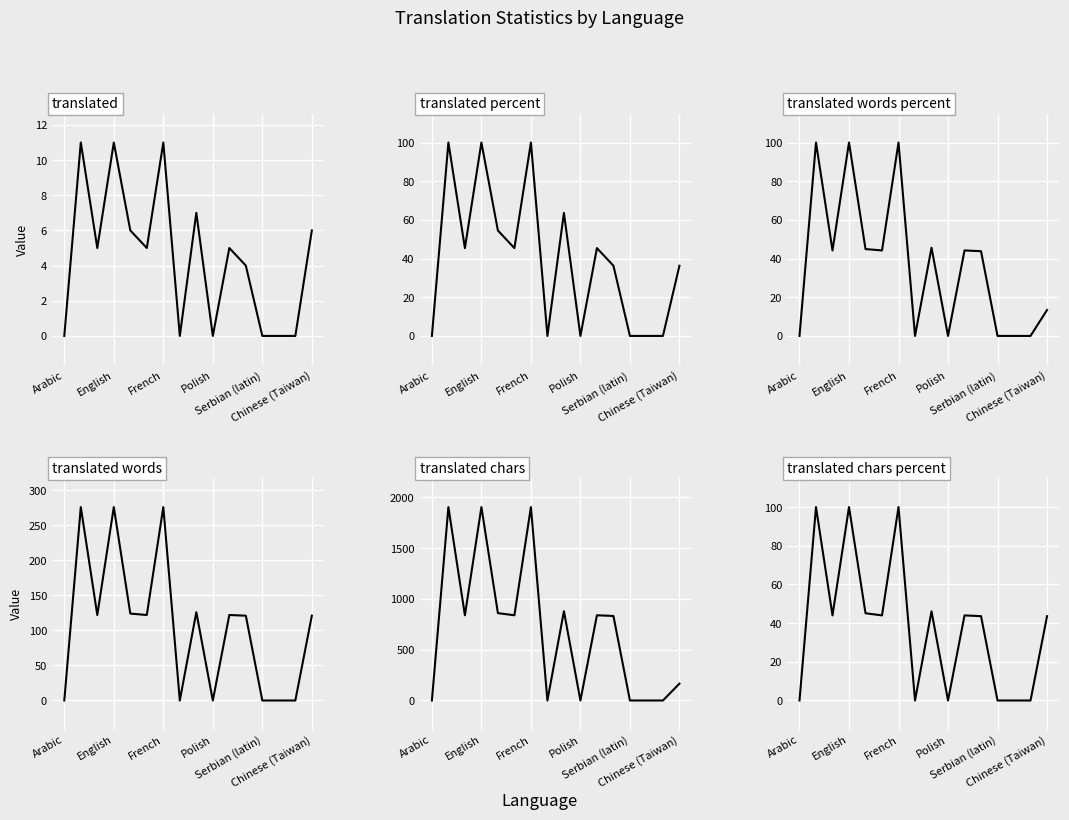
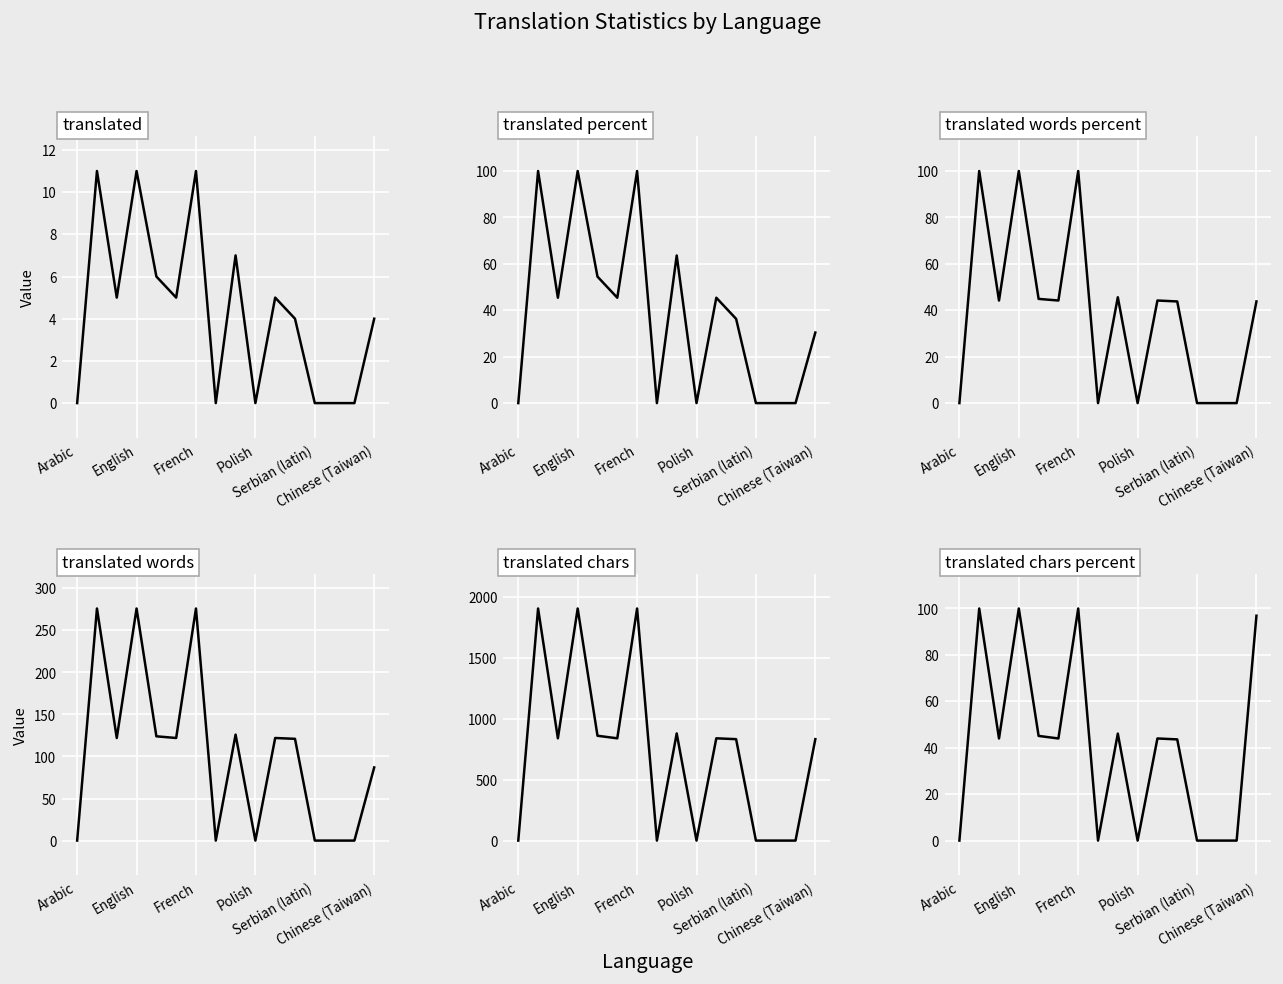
translated, Chinese (Taiwan): 6 -> 4
translated percent, Chinese (Taiwan): 36 -> 30
translated words percent, Chinese (Taiwan): 13 -> 44
translated words, Chinese (Taiwan): 120 -> 90
translated chars, Chinese (Taiwan): 170 -> 830
translated chars percent, Chinese (Taiwan): 44 -> 97
